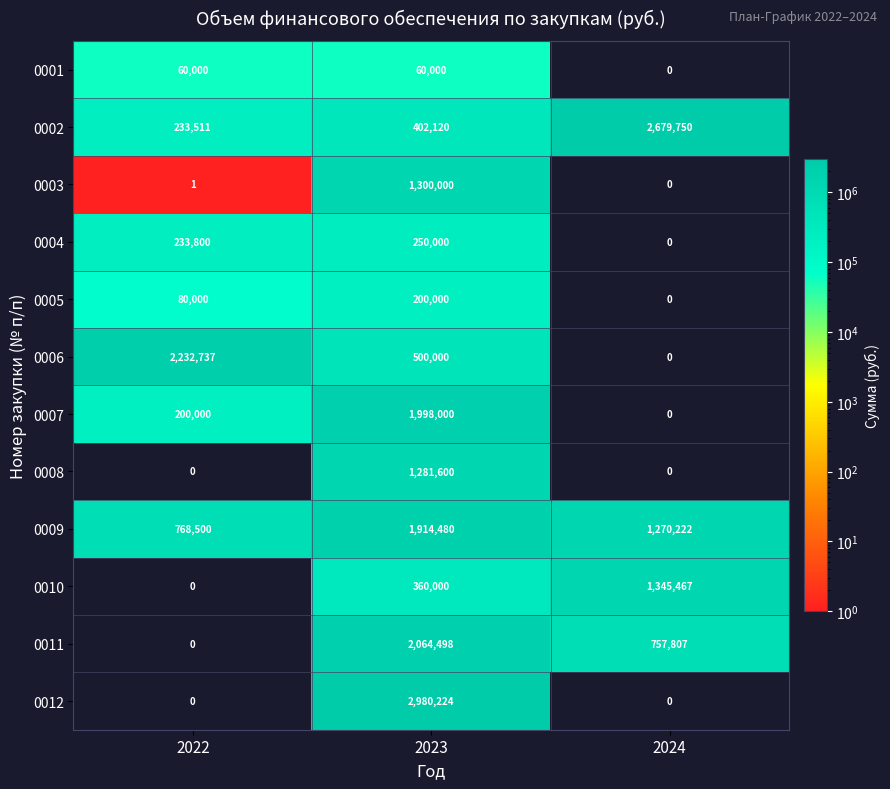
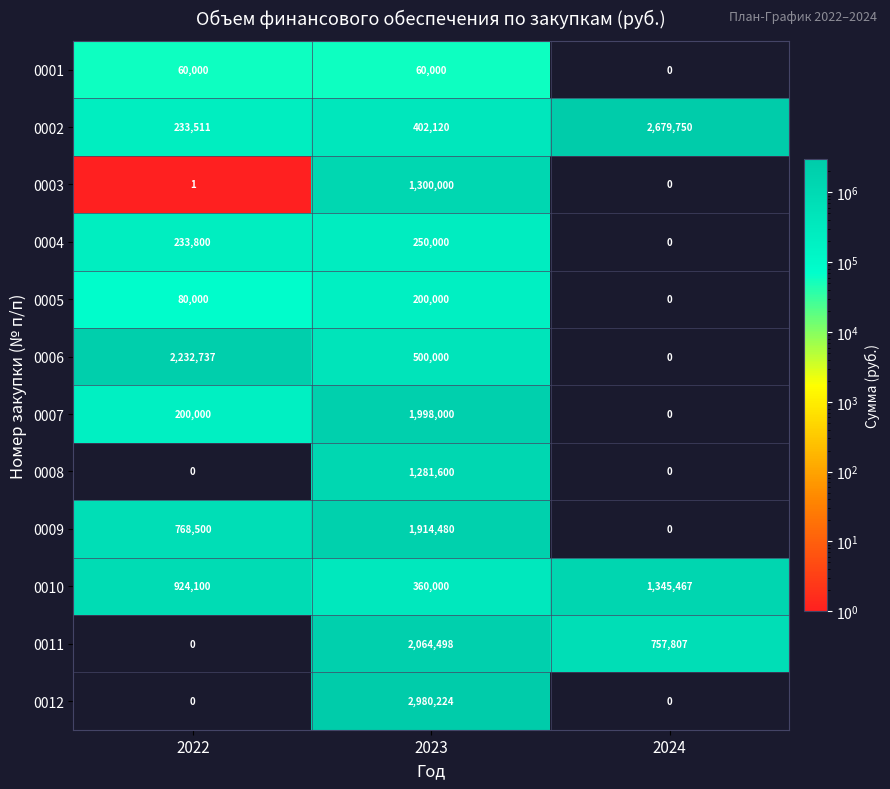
0009, 2024: 1,270,222 -> 0
0010, 2022: 0 -> 924,100
